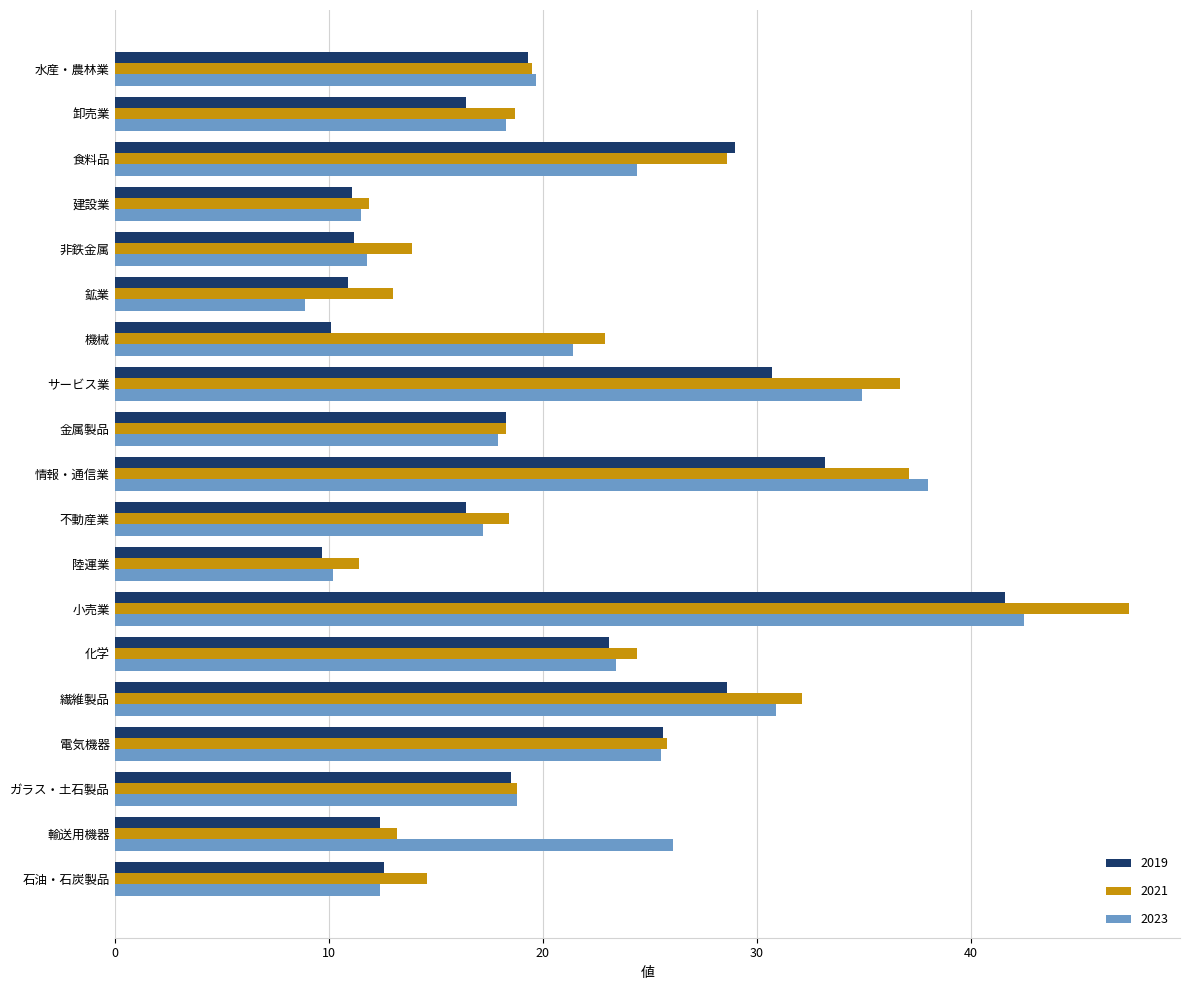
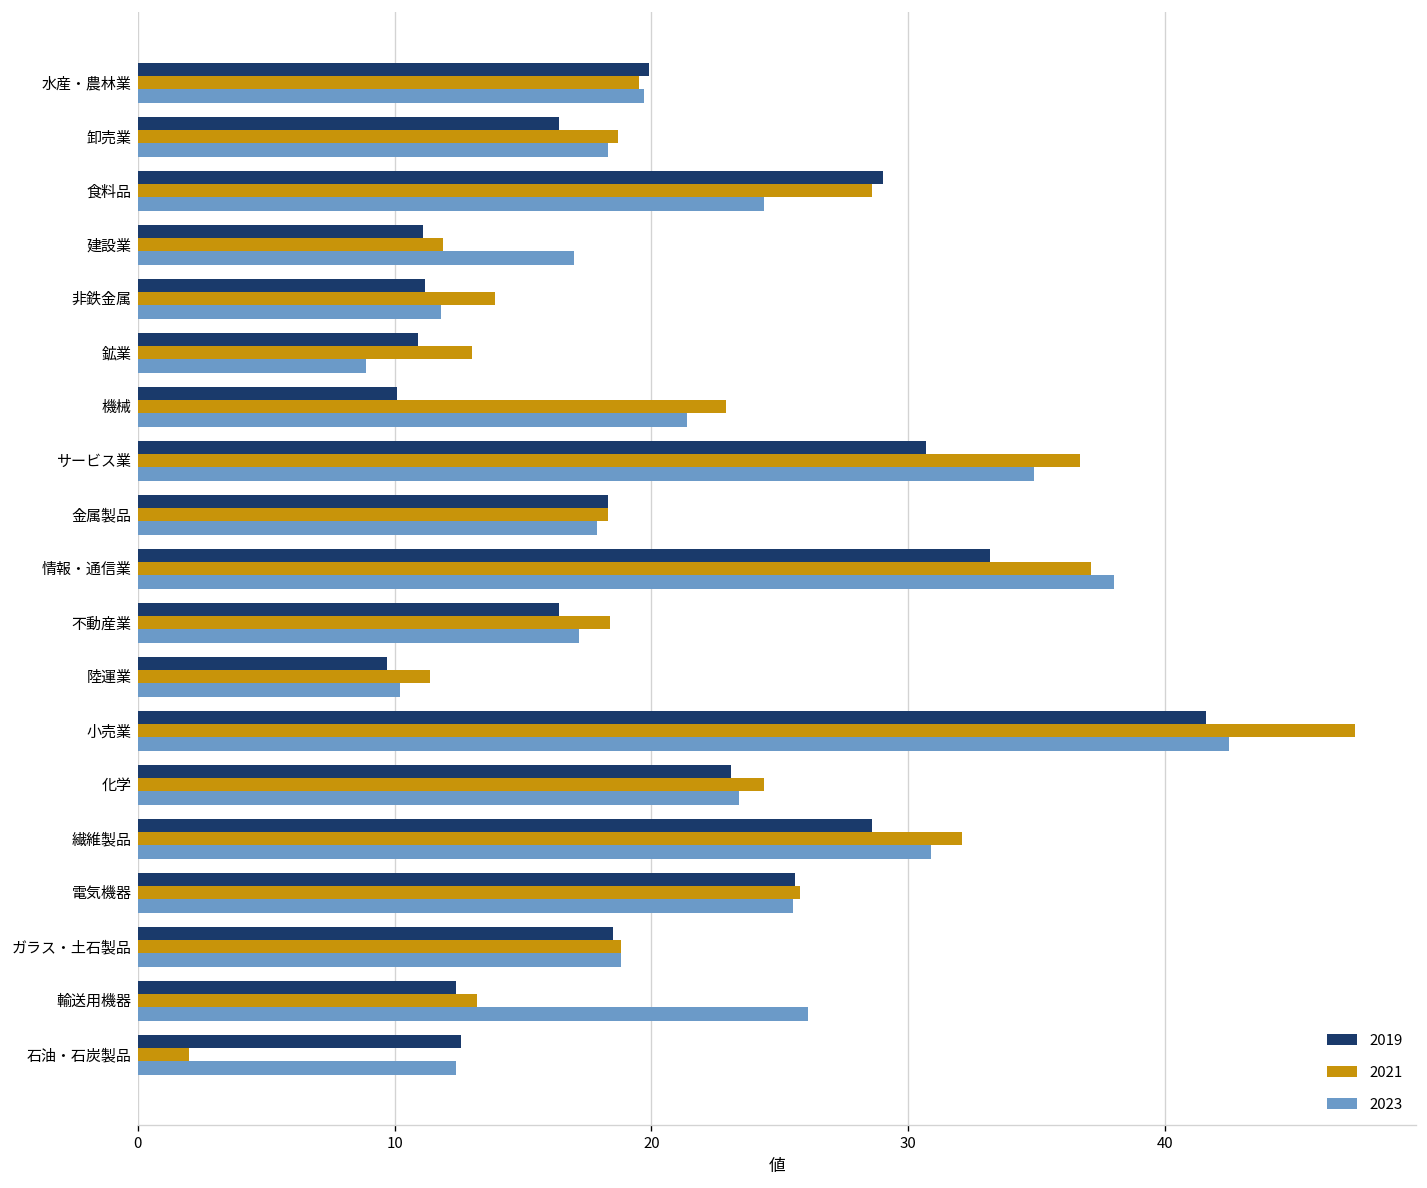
2019, 水産・農林業: 19.3 -> 19.9
2023, 建設業: 11.5 -> 17.0
2021, 石油・石炭製品: 14.6 -> 2.0
